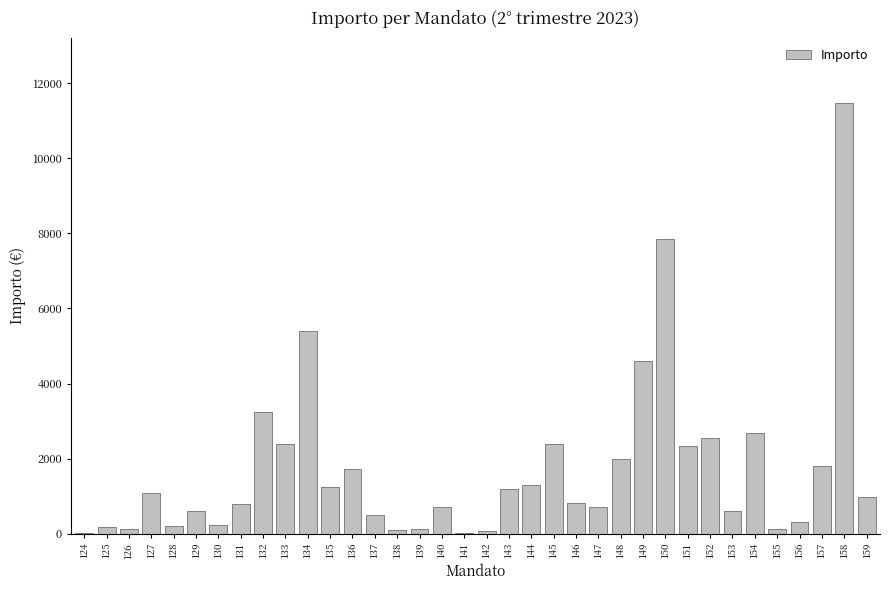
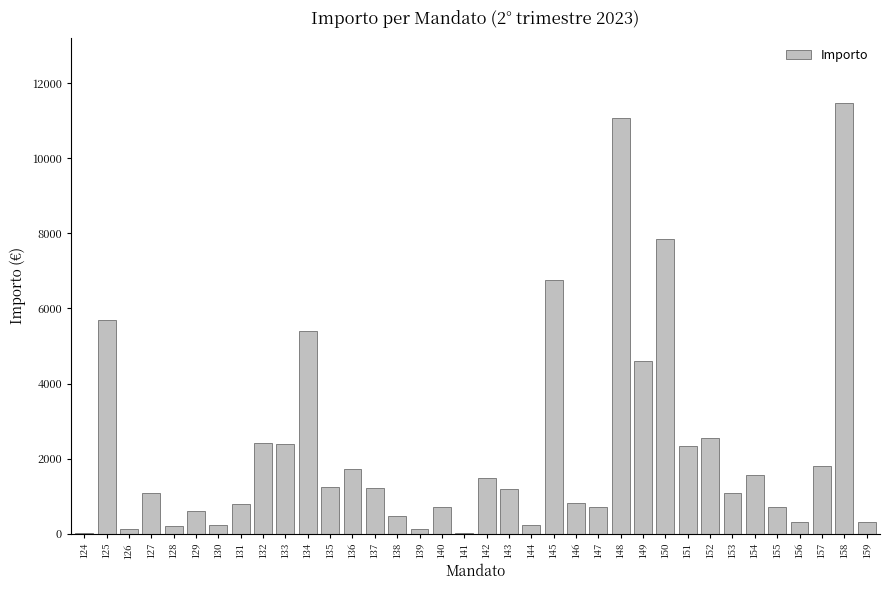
125: 200 -> 5700
132: 3200 -> 2400
137: 500 -> 1200
138: 100 -> 500
142: 100 -> 1500
144: 1300 -> 200
145: 2400 -> 6700
148: 2000 -> 11100
153: 600 -> 1100
154: 2700 -> 1600
155: 100 -> 700
159: 1000 -> 300
